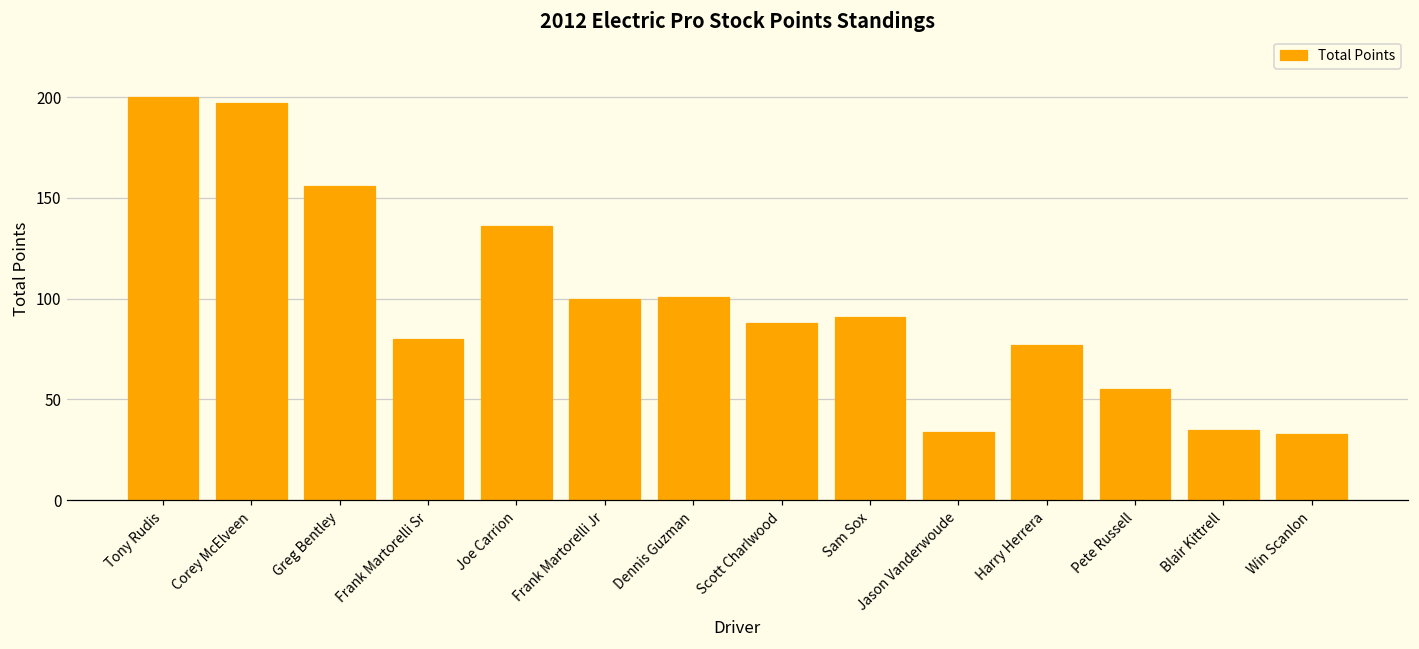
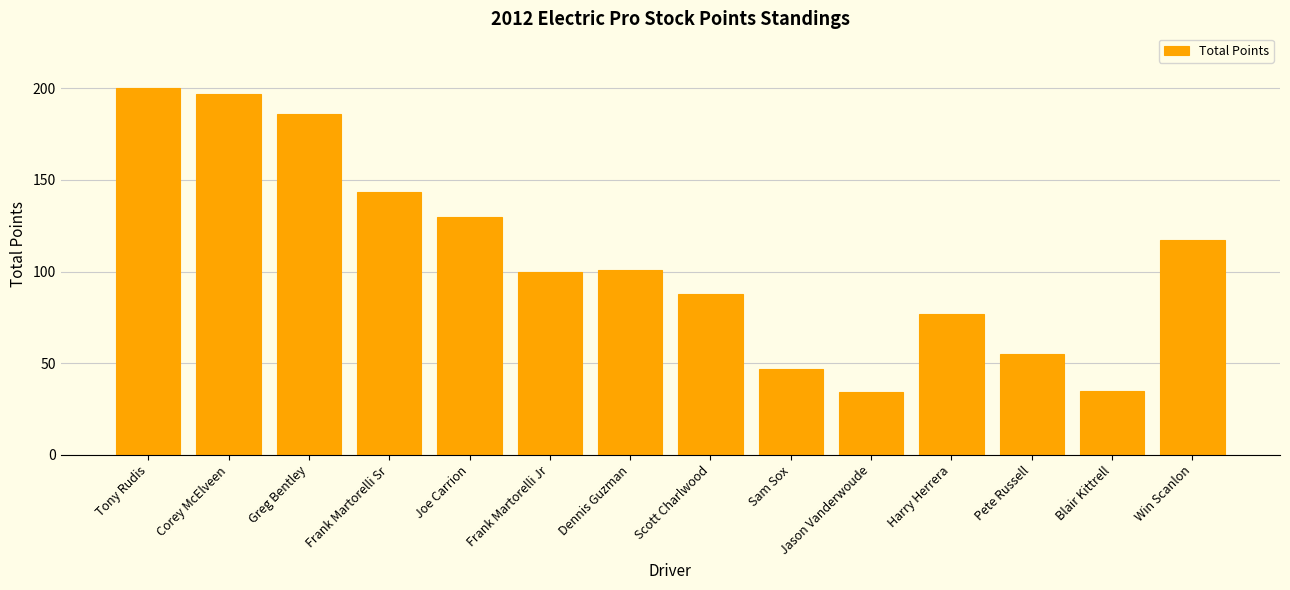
Greg Bentley: 156 -> 186
Frank Martorelli Sr: 80 -> 143
Joe Carrion: 136 -> 130
Sam Sox: 91 -> 47
Win Scanlon: 33 -> 117
